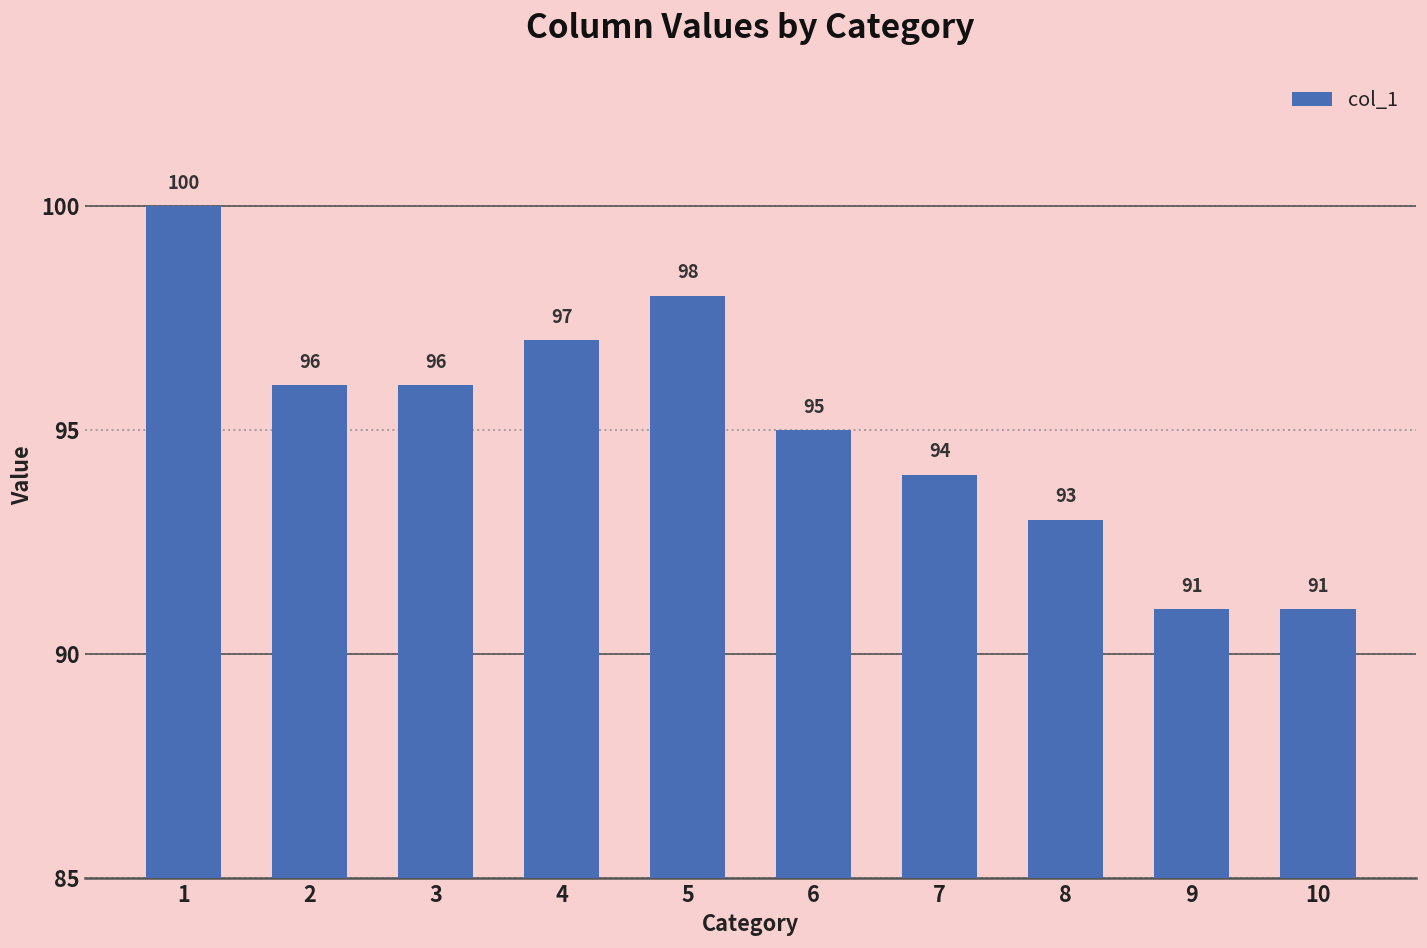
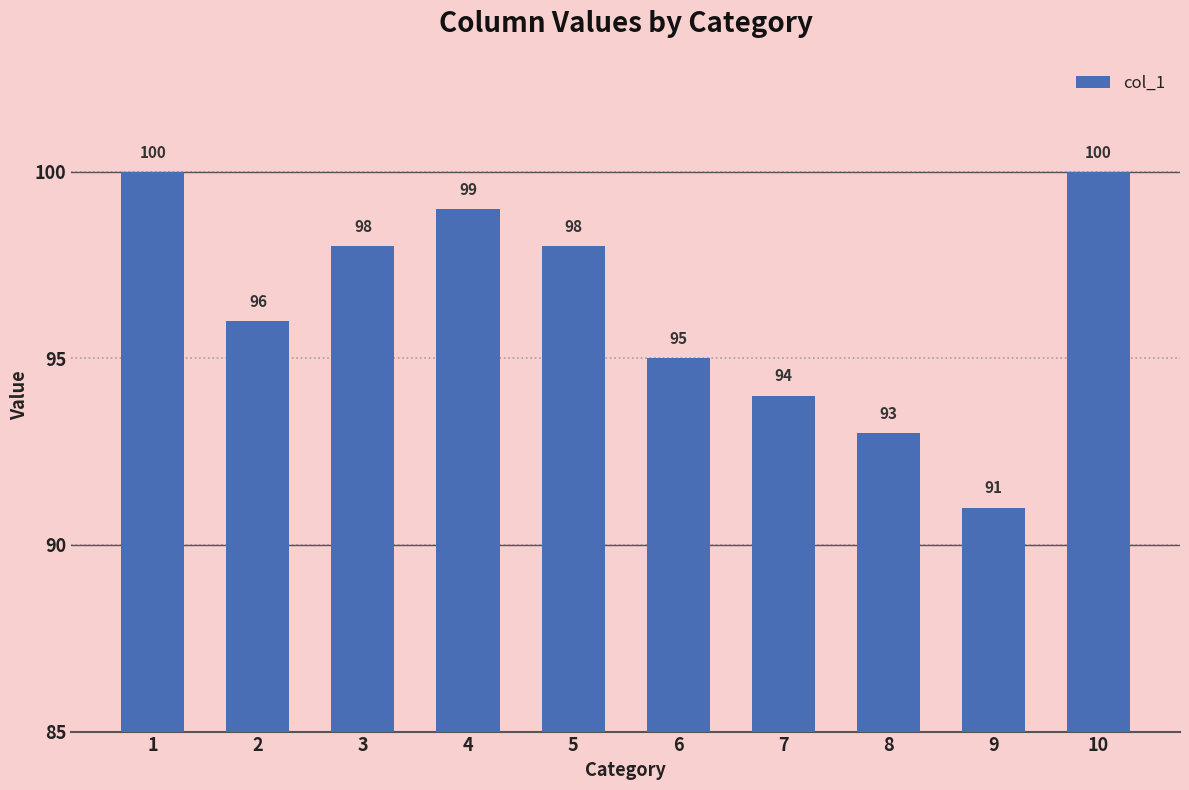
3: 96 -> 98
4: 97 -> 99
10: 91 -> 100
